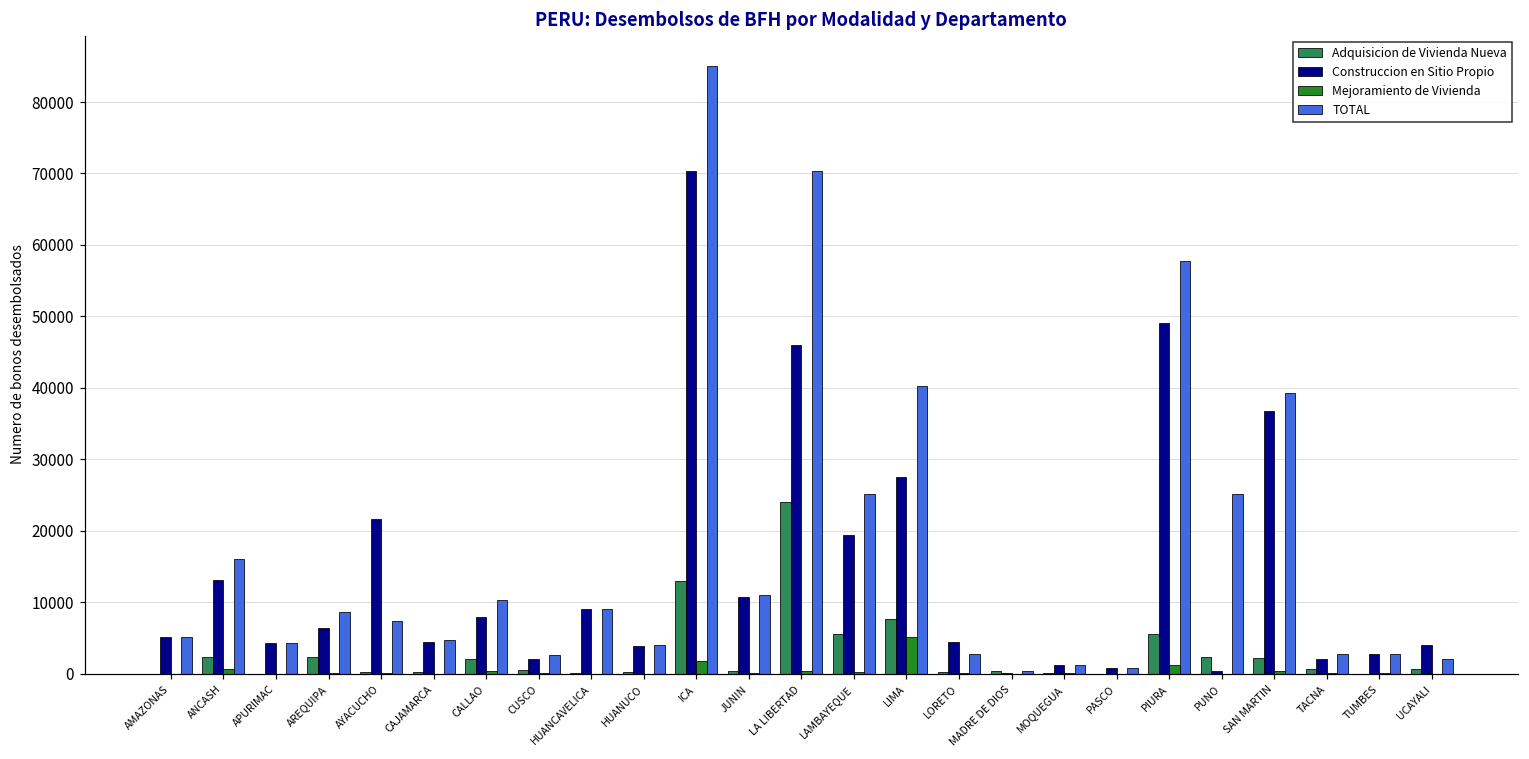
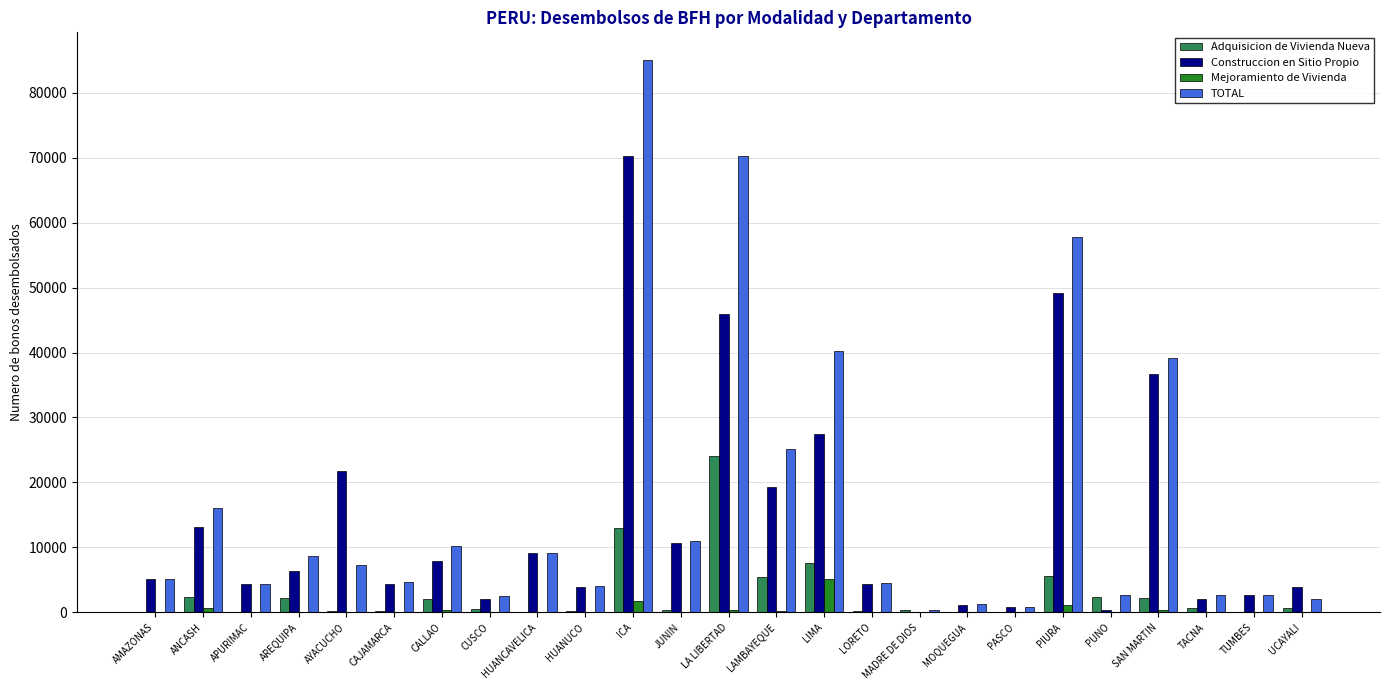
TOTAL, LORETO: 3000 -> 5000
TOTAL, PUNO: 25000 -> 3000
